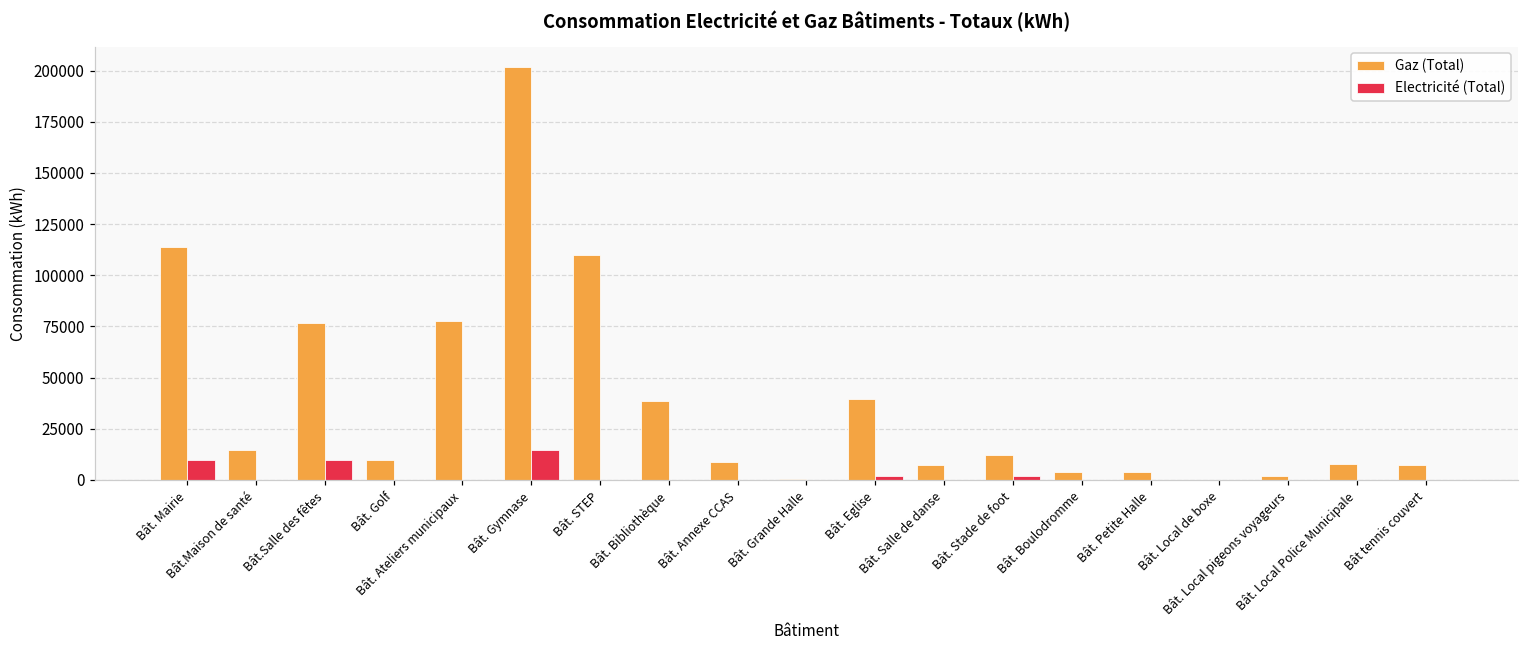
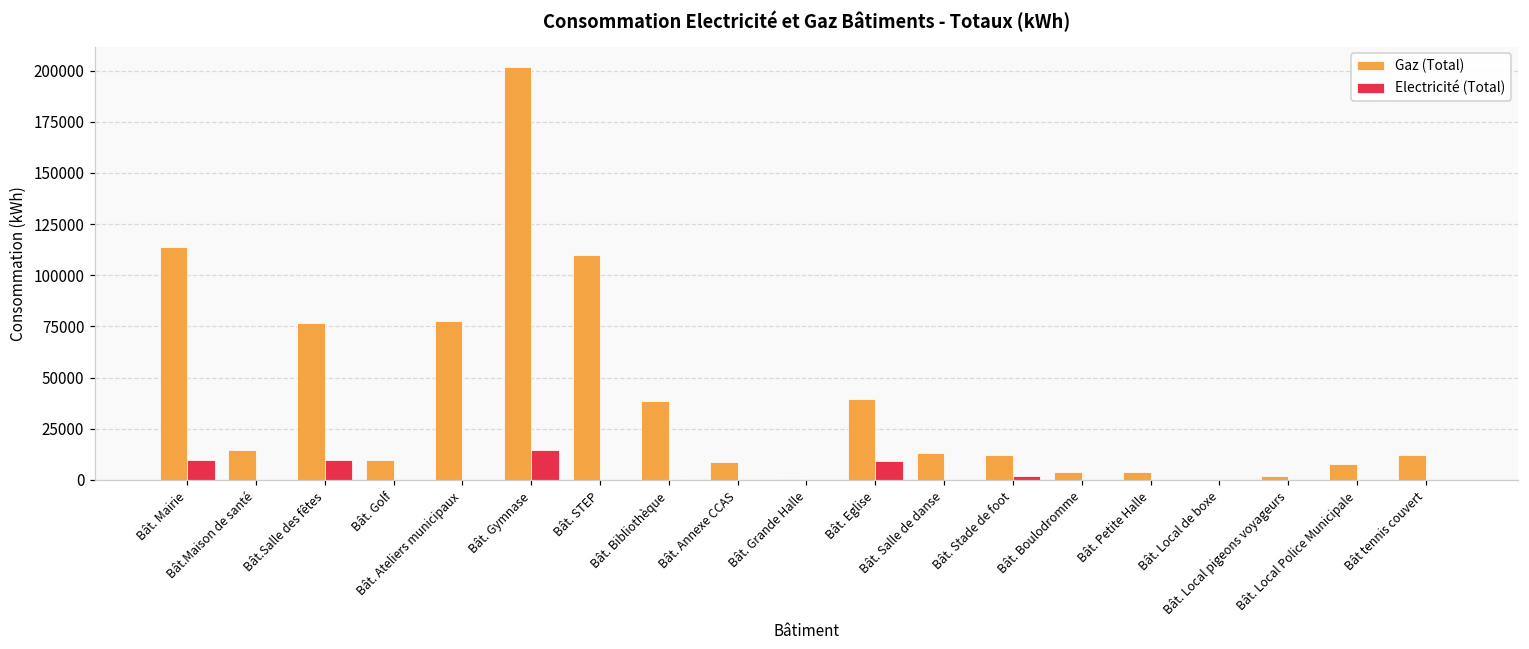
Electricité (Total), Bât. Eglise: 2000 -> 9000
Gaz (Total), Bât. Salle de danse: 7000 -> 13000
Gaz (Total), Bât tennis couvert: 7000 -> 12000
